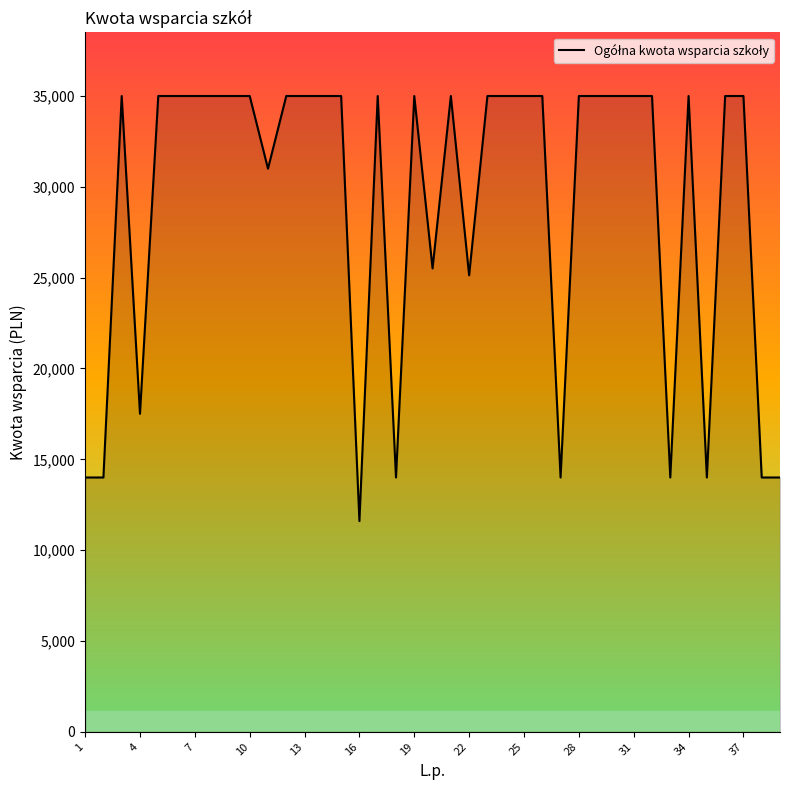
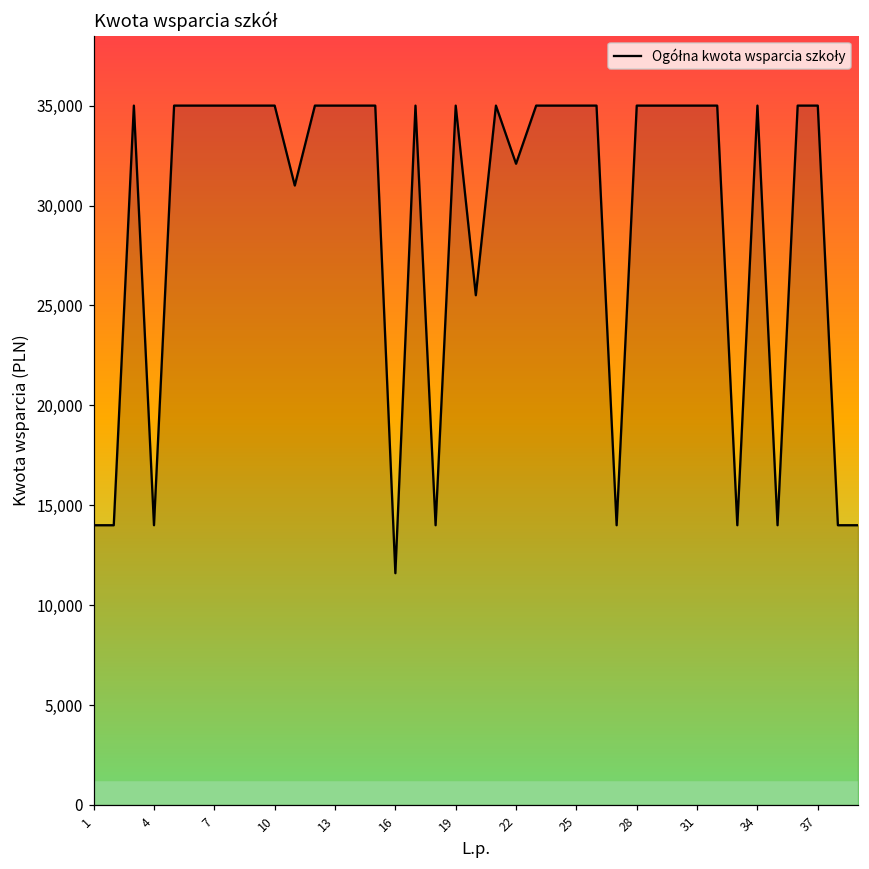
4: 17,500 -> 14,000
22: 25,100 -> 32,100
